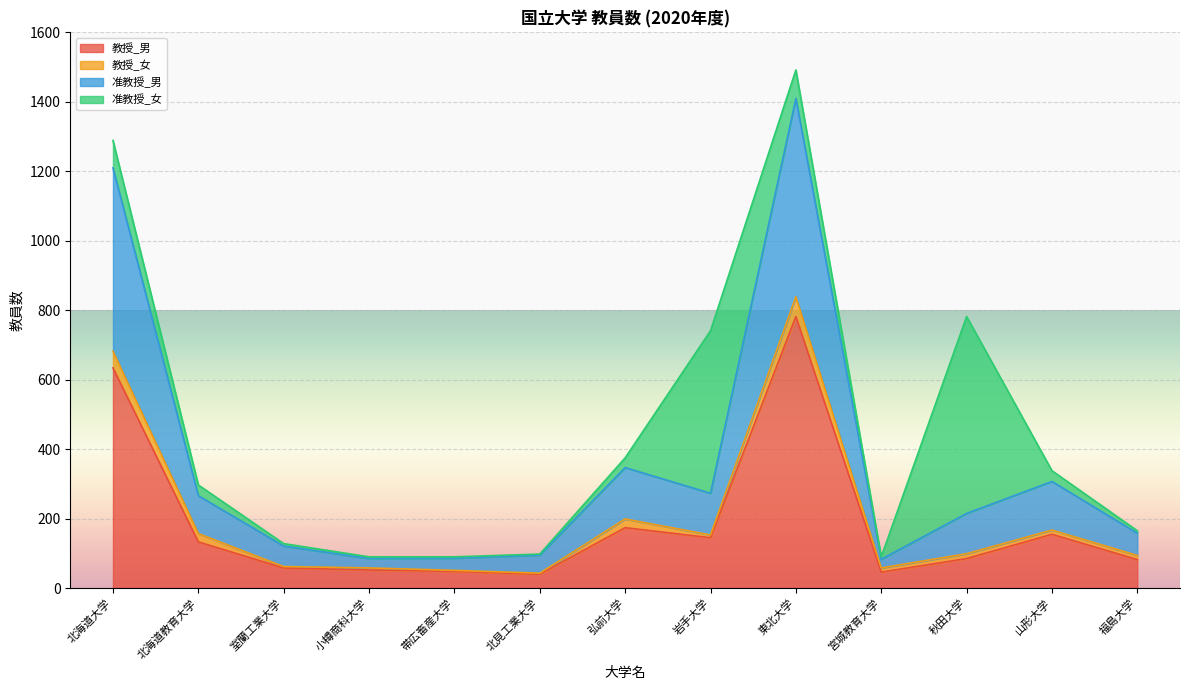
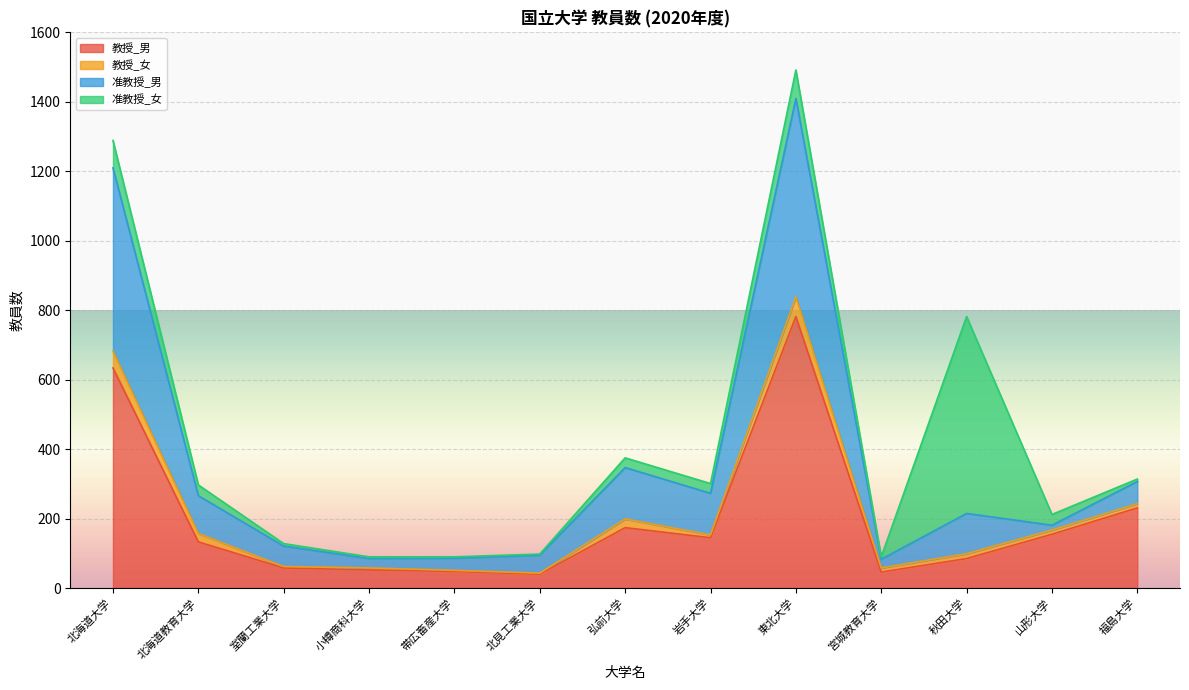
准教授_女, 岩手大学: 470 -> 30
准教授_男, 山形大学: 140 -> 10
教授_男, 福島大学: 80 -> 230
